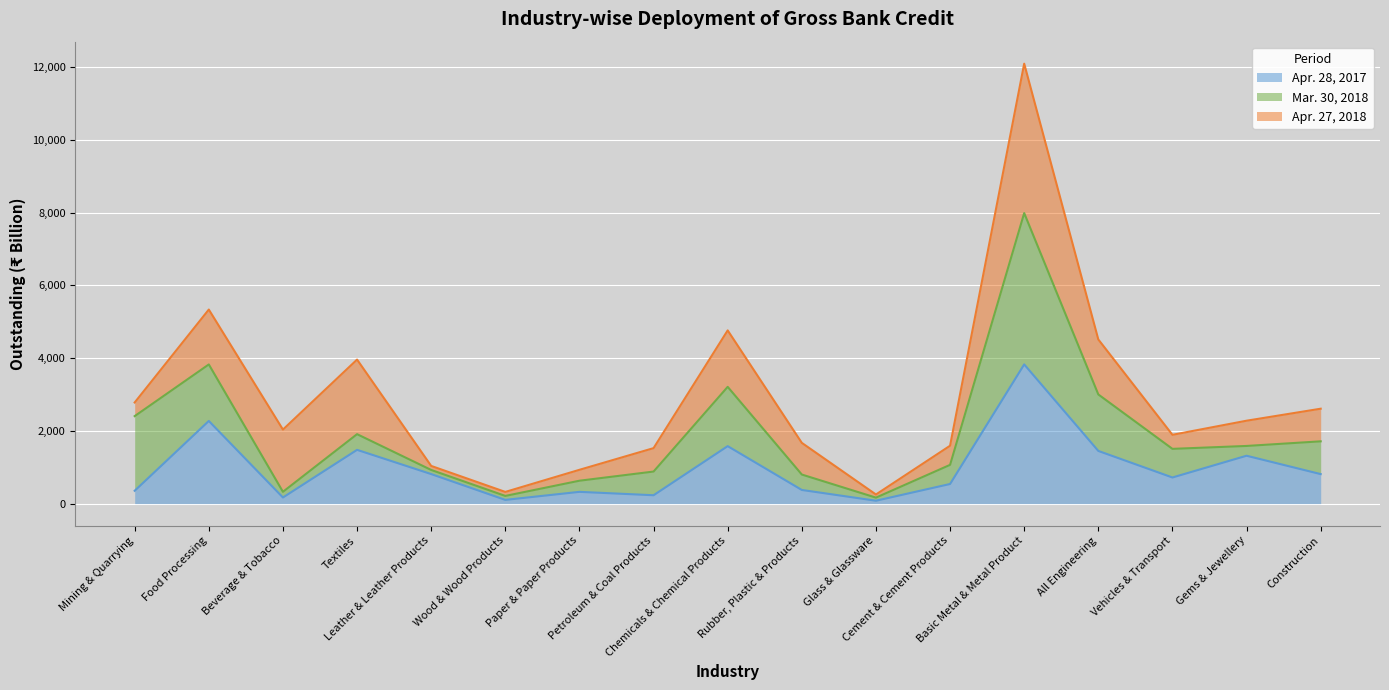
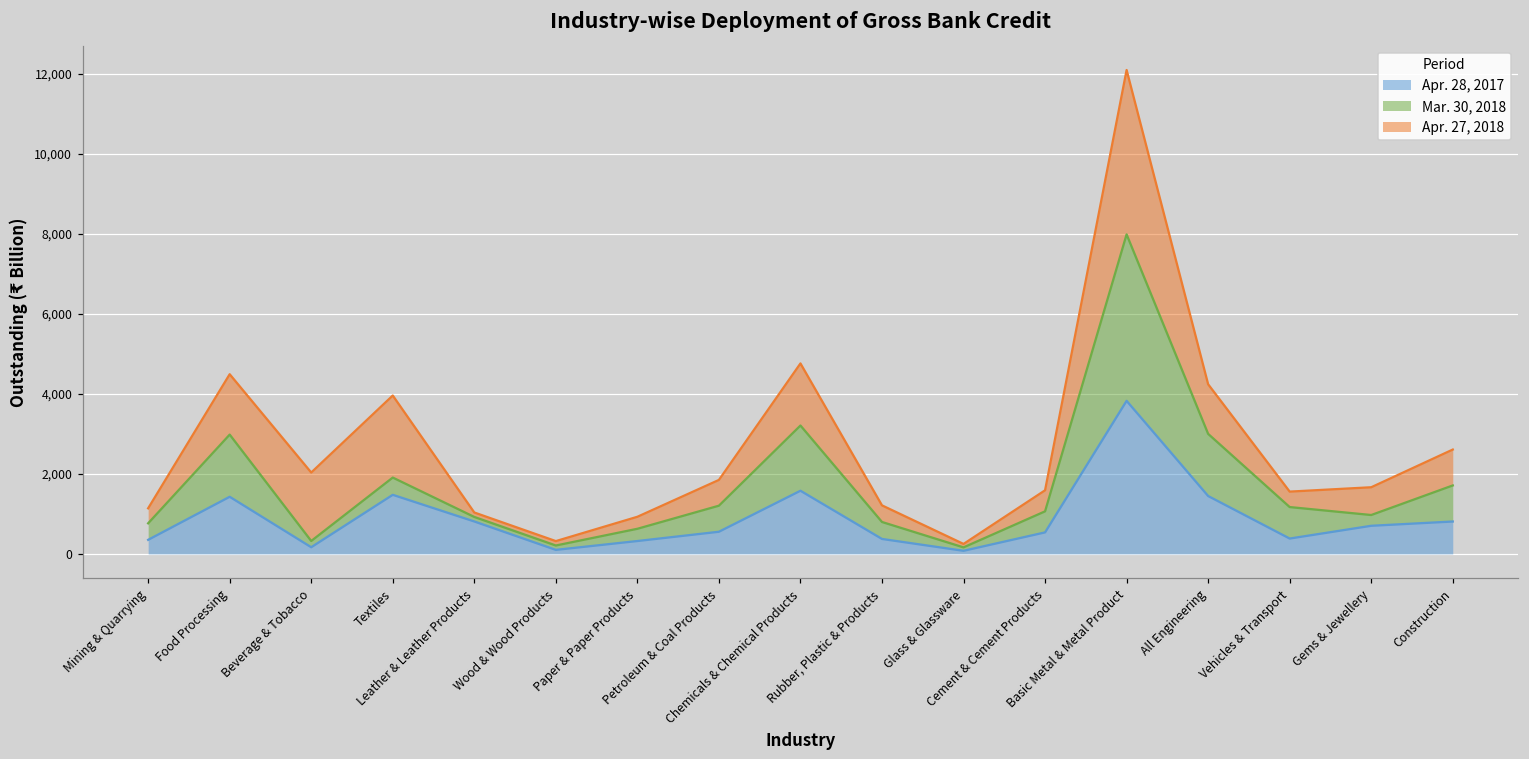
Mar. 30, 2018, Mining & Quarrying: 2,100 -> 400
Apr. 28, 2017, Food Processing: 2,300 -> 1,400
Apr. 28, 2017, Petroleum & Coal Products: 200 -> 600
Apr. 27, 2018, Rubber, Plastic & Products: 900 -> 400
Apr. 27, 2018, All Engineering: 1,500 -> 1,200
Apr. 28, 2017, Vehicles & Transport: 700 -> 400
Apr. 28, 2017, Gems & Jewellery: 1,300 -> 700
